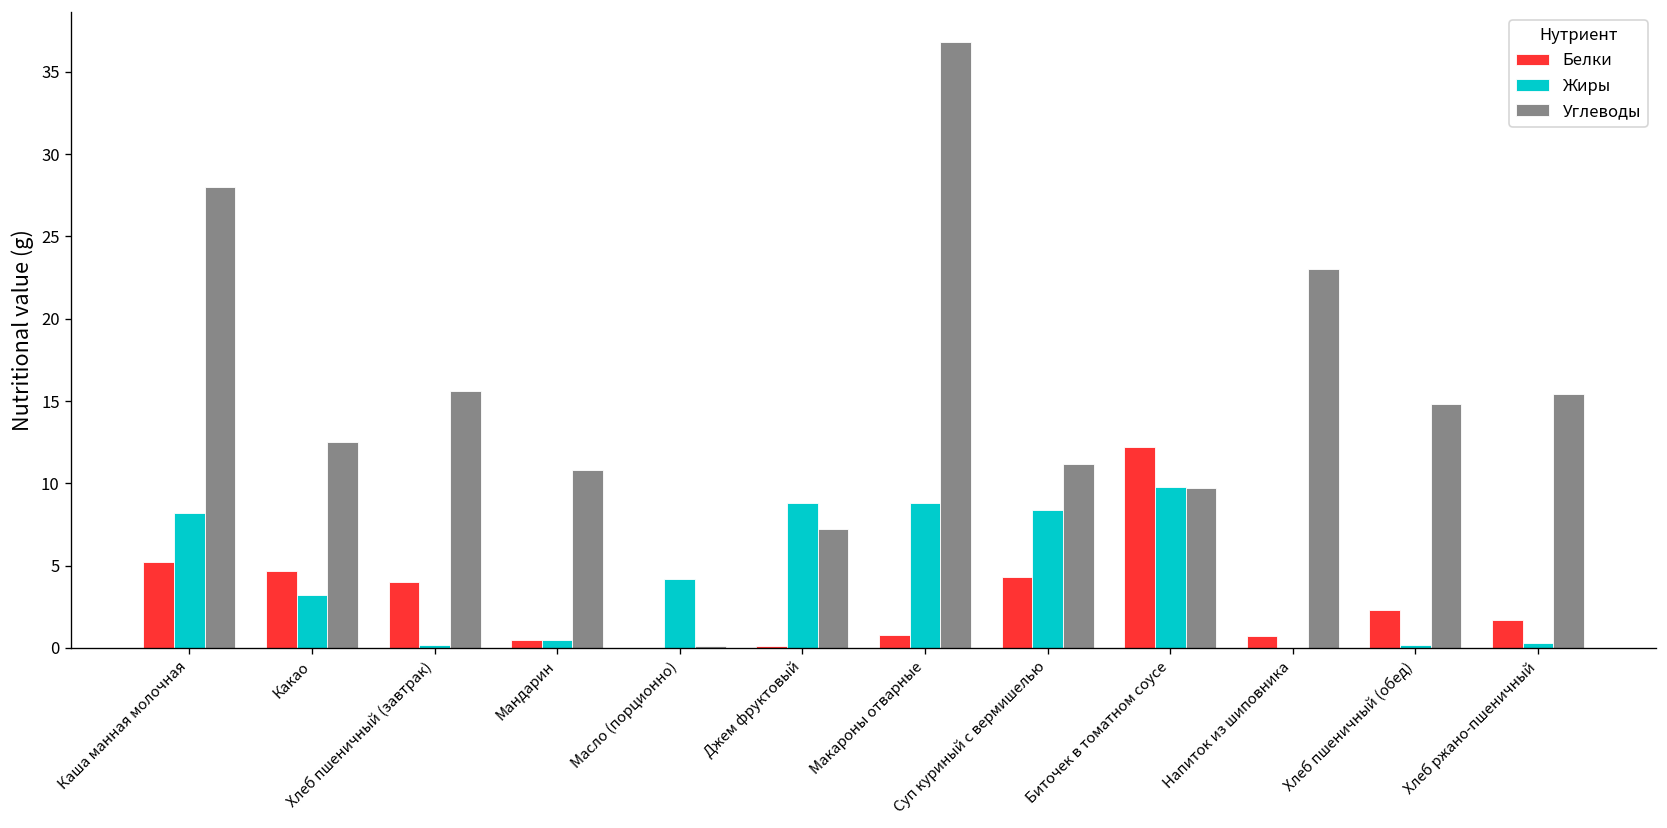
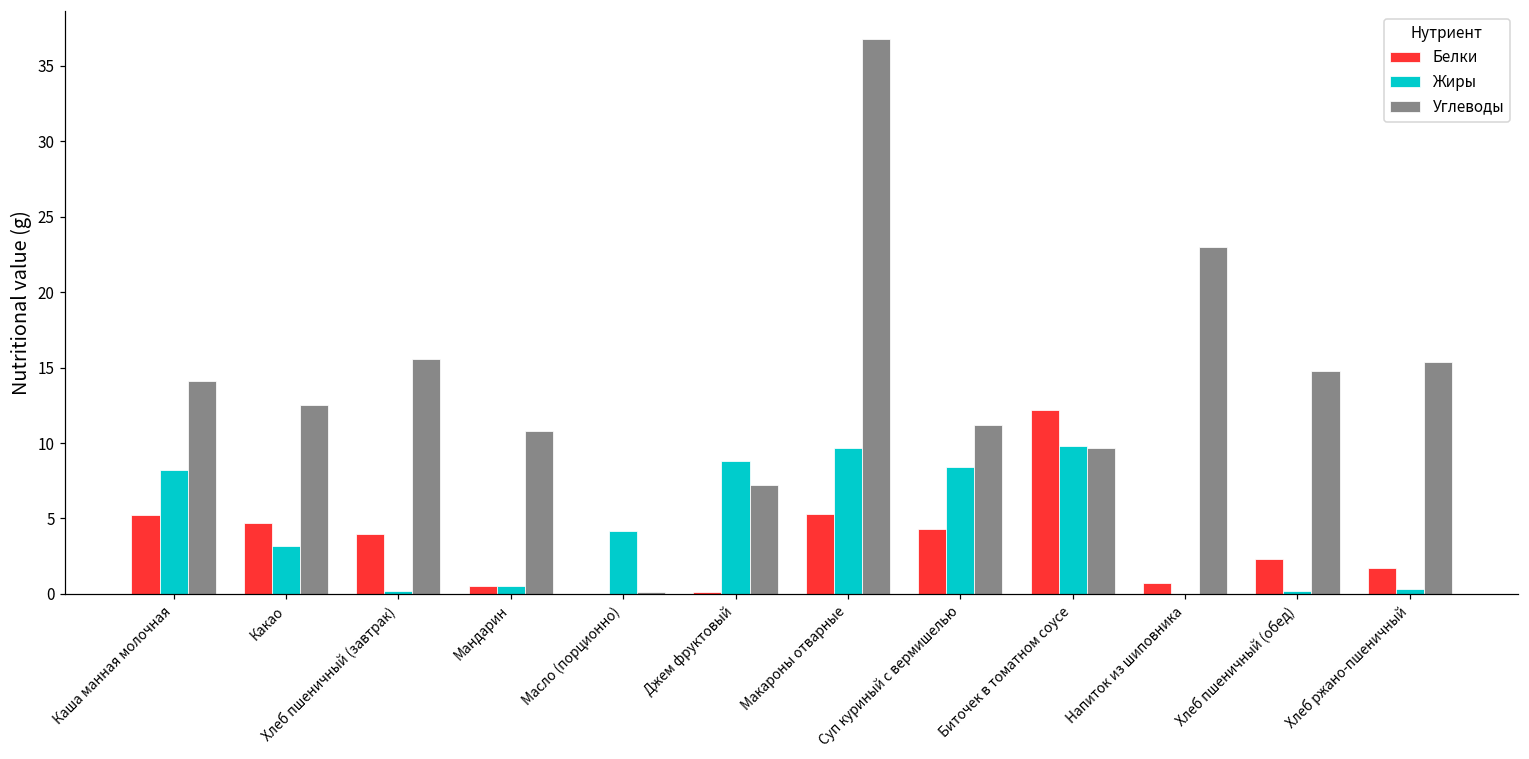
Углеводы, Каша манная молочная: 28.0 -> 14.1
Белки, Макароны отварные: 0.8 -> 5.3
Жиры, Макароны отварные: 8.8 -> 9.7
